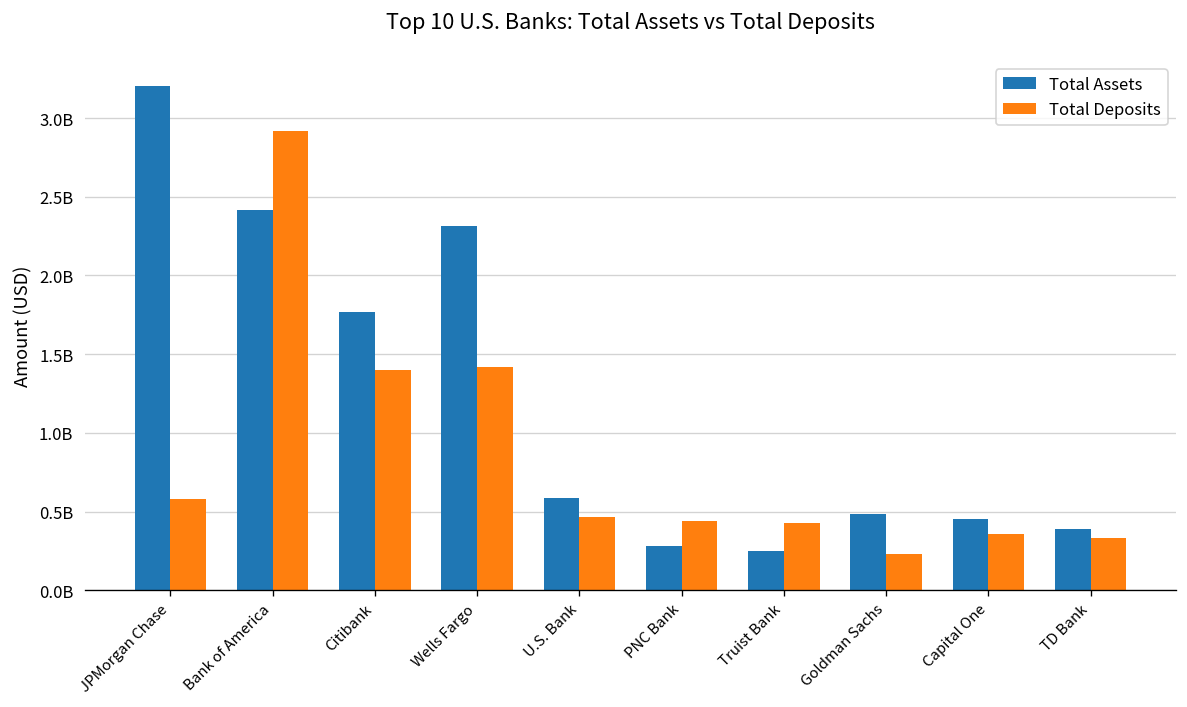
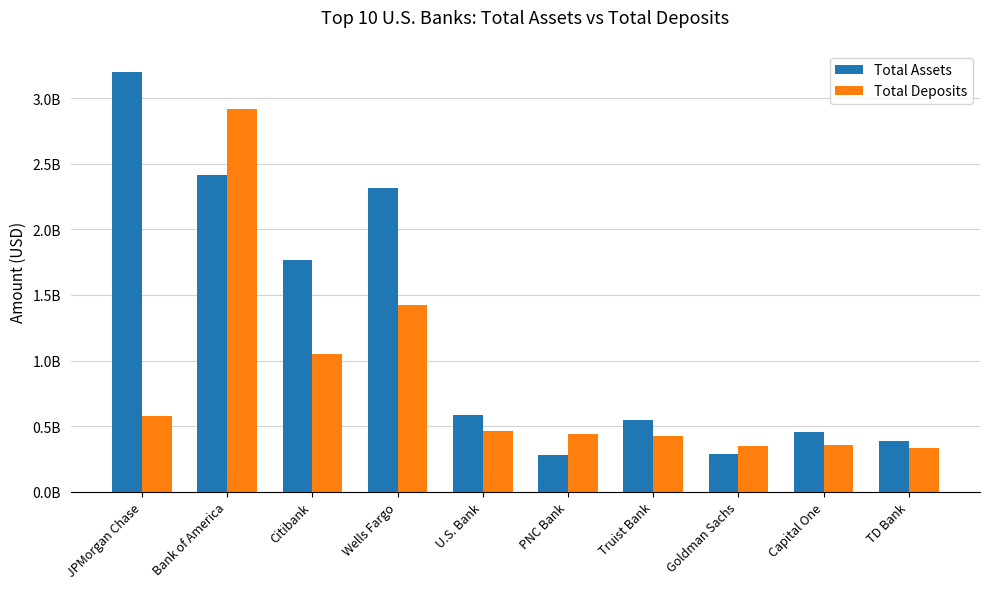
Total Deposits, Citibank: 1400000000 -> 1050000000
Total Assets, Truist Bank: 250000000 -> 550000000
Total Assets, Goldman Sachs: 490000000 -> 290000000
Total Deposits, Goldman Sachs: 230000000 -> 350000000
